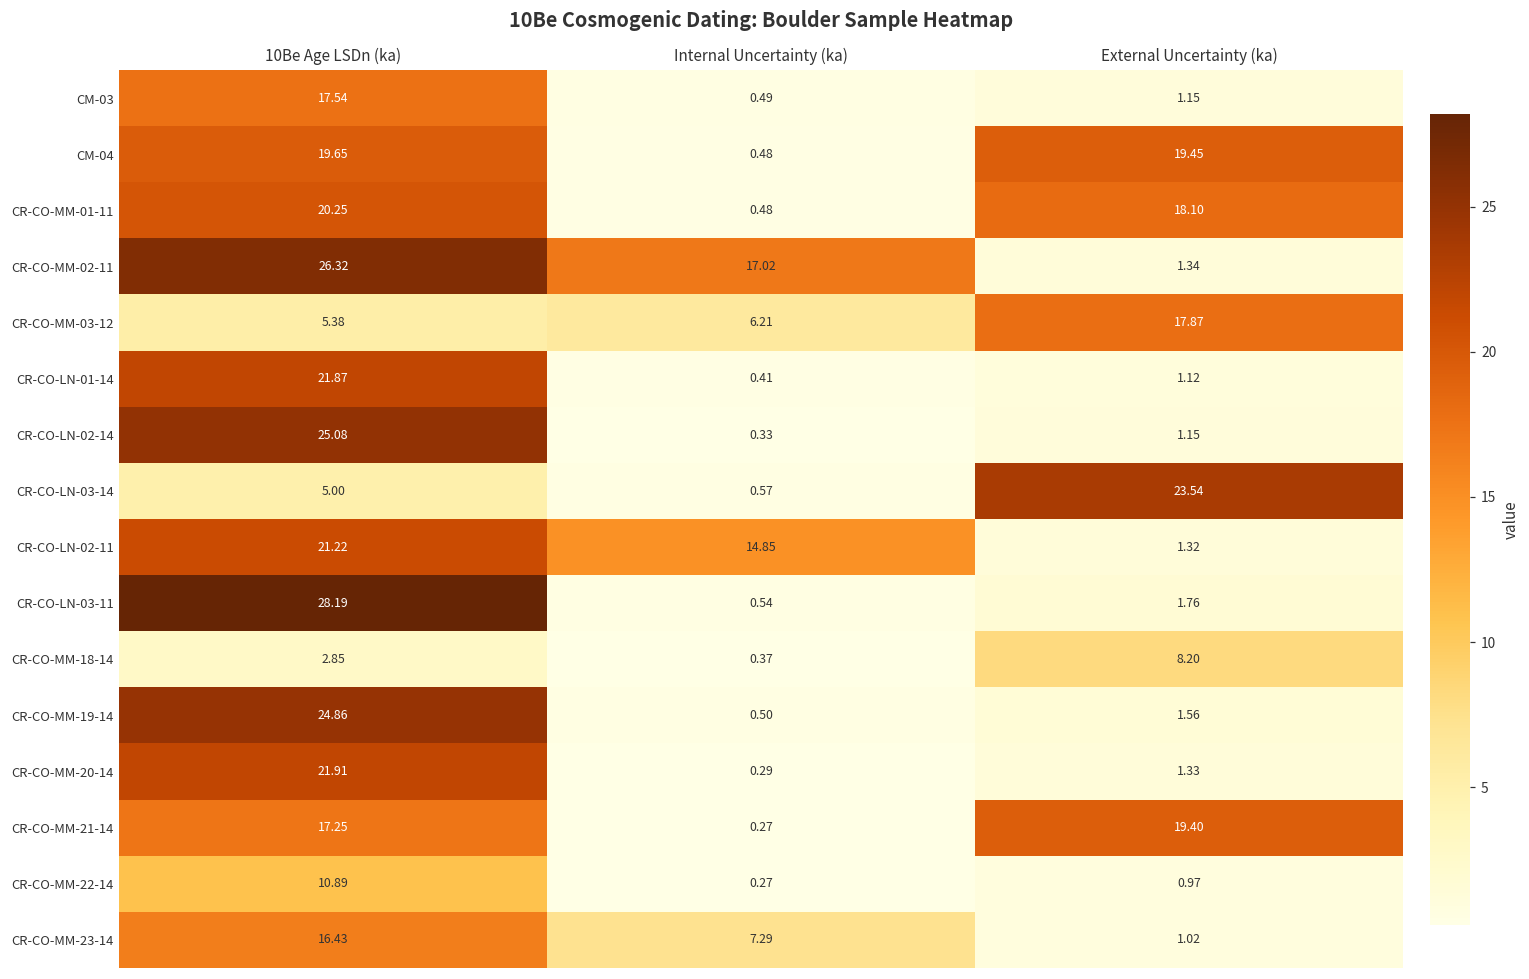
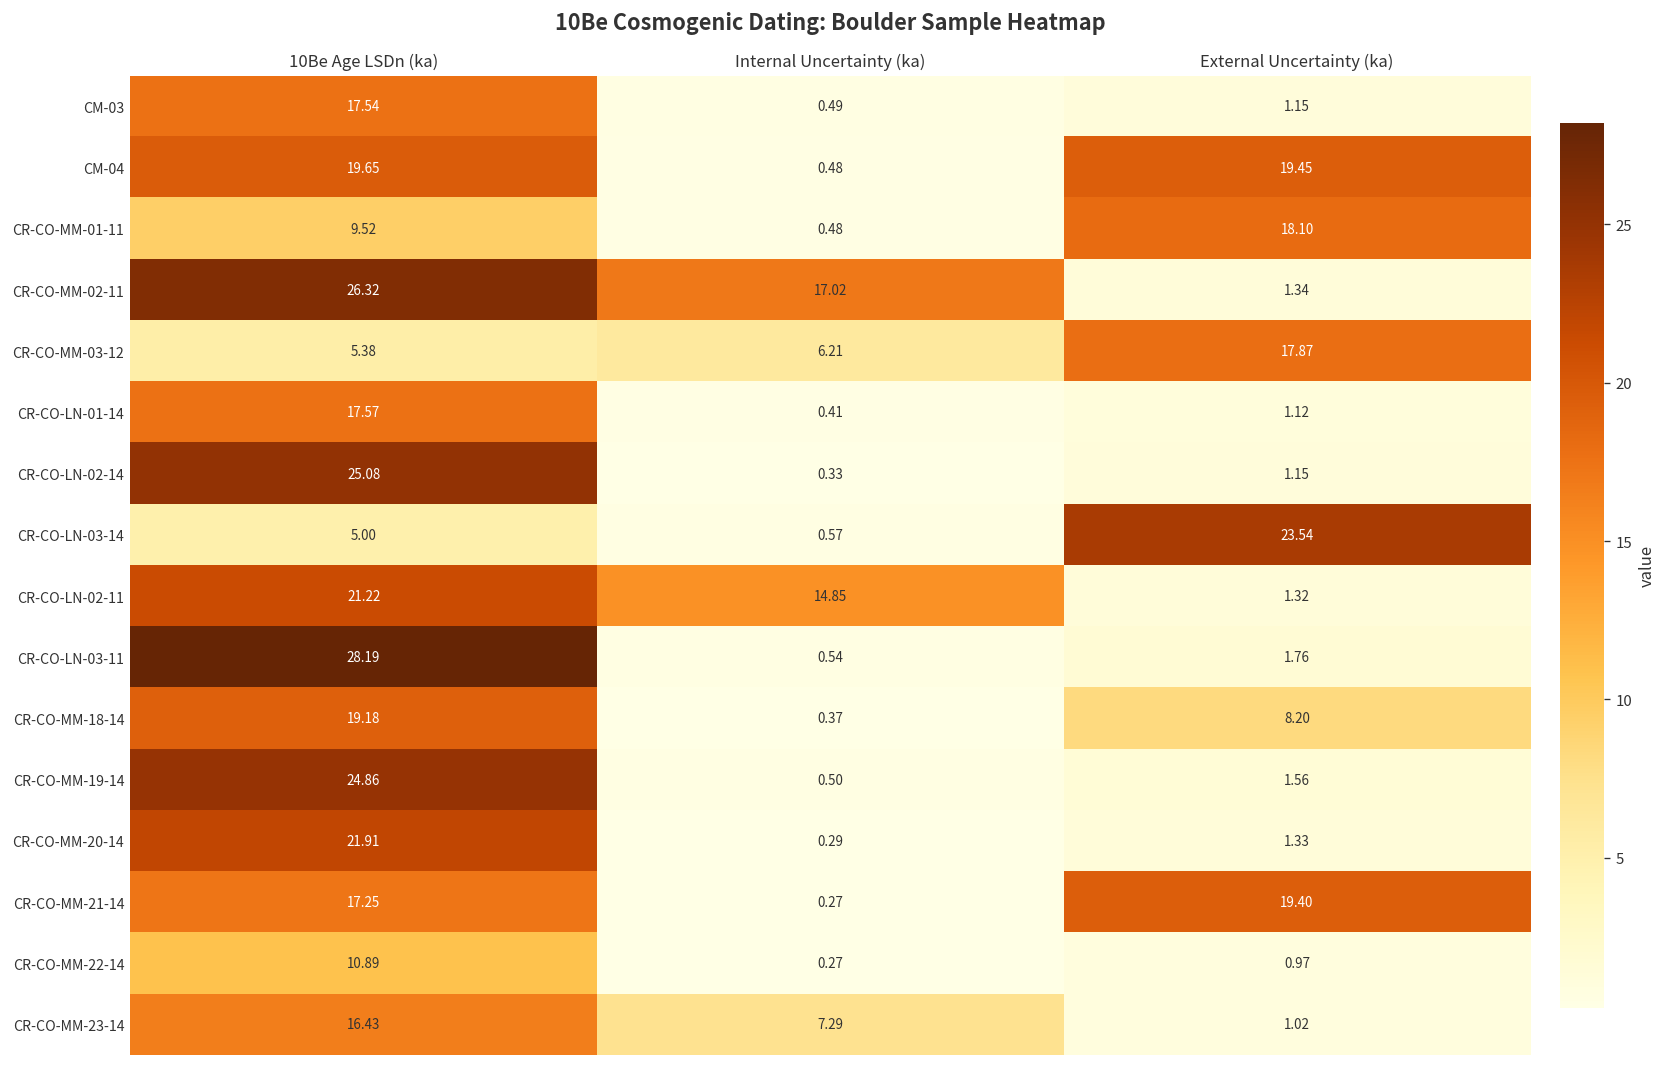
CR-CO-MM-01-11, 10Be Age LSDn (ka): 20.25 -> 9.52
CR-CO-LN-01-14, 10Be Age LSDn (ka): 21.87 -> 17.57
CR-CO-MM-18-14, 10Be Age LSDn (ka): 2.85 -> 19.18
